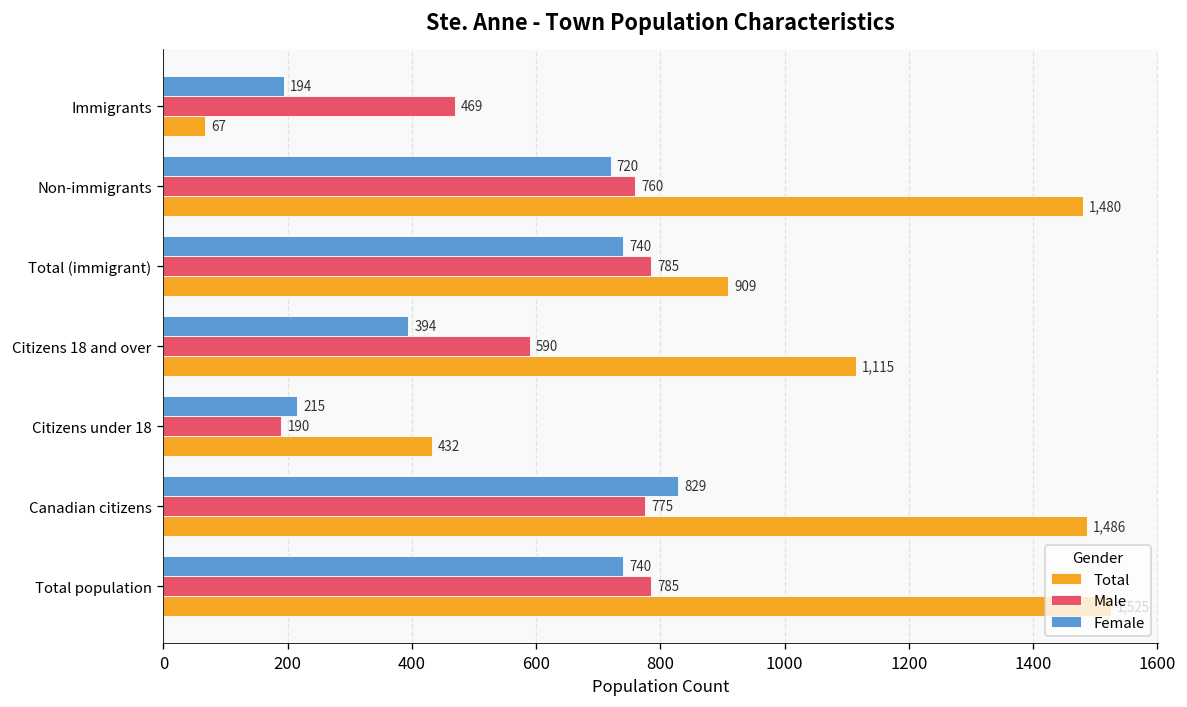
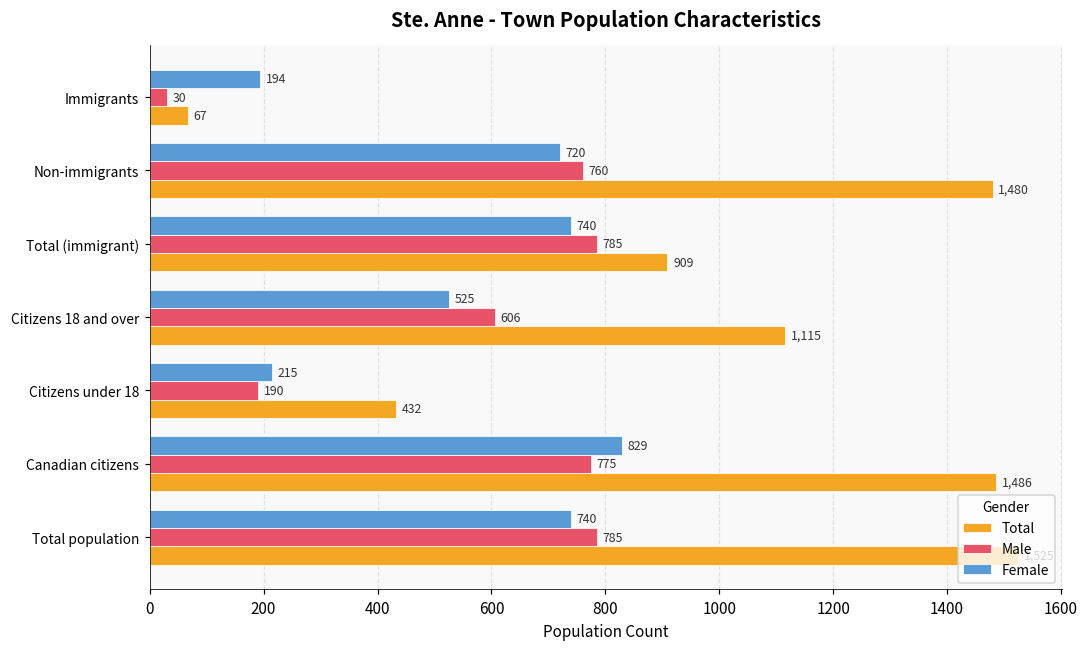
Male, Immigrants: 469 -> 30
Female, Citizens 18 and over: 394 -> 525
Male, Citizens 18 and over: 590 -> 606
